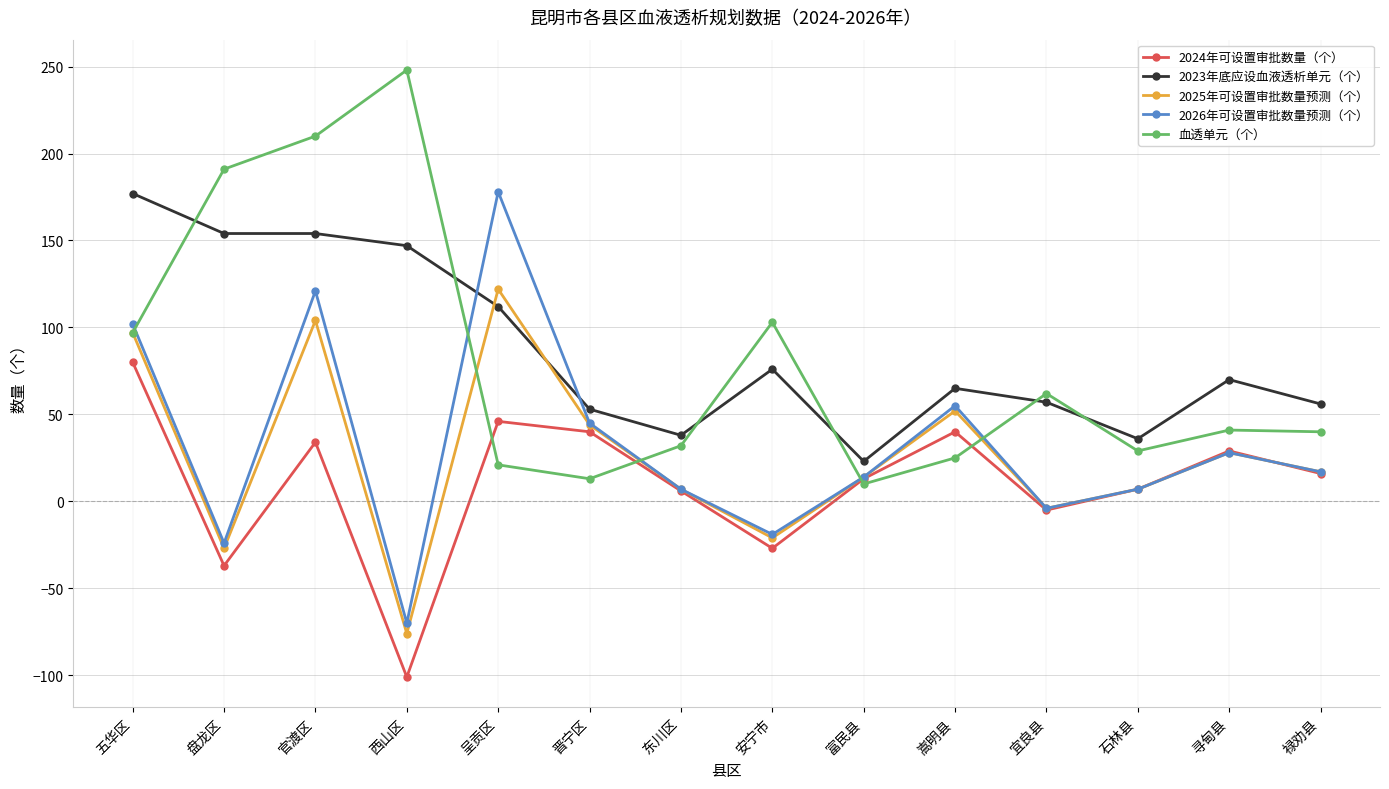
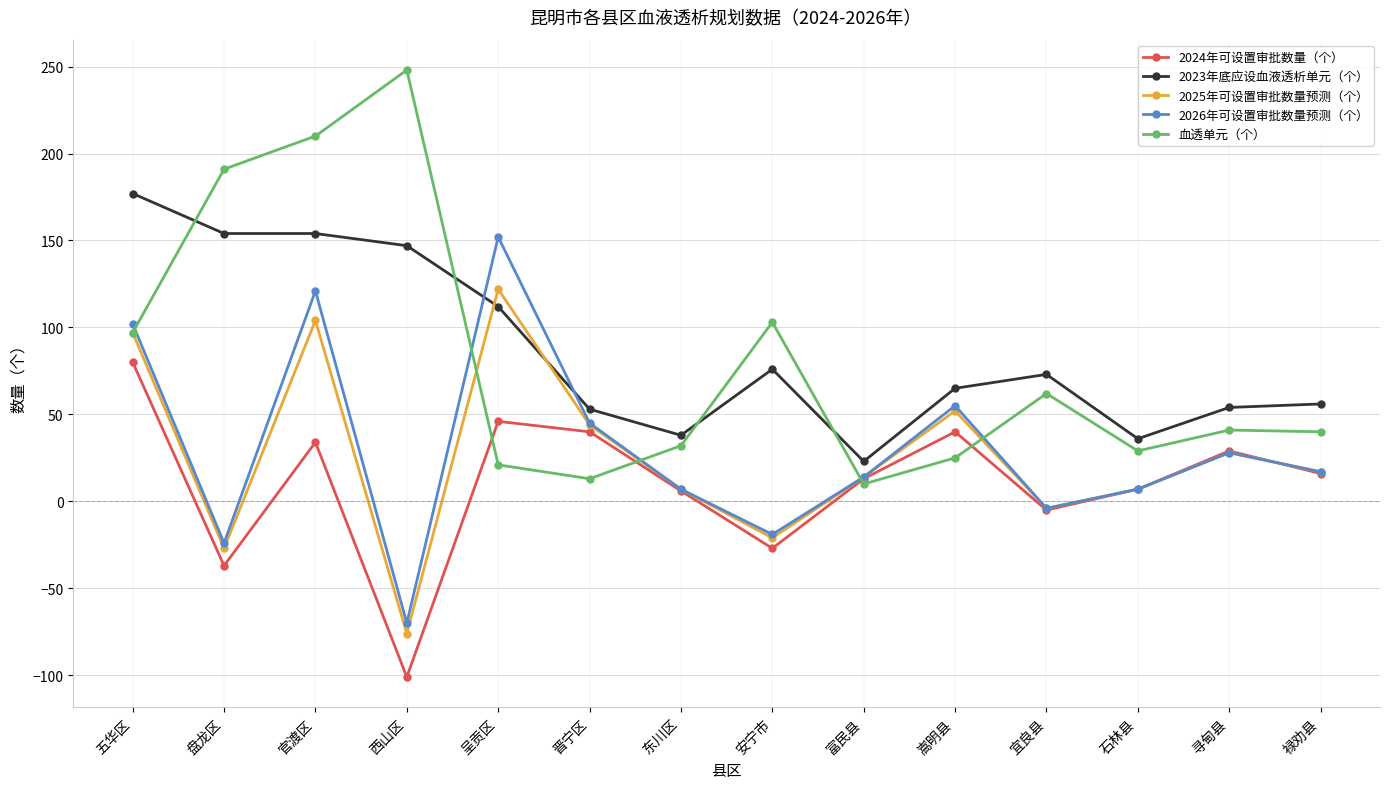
2026年可设置审批数量预测（个）, 呈贡区: 178 -> 152
2023年底应设血液透析单元（个）, 宜良县: 57 -> 73
2023年底应设血液透析单元（个）, 寻甸县: 70 -> 54
